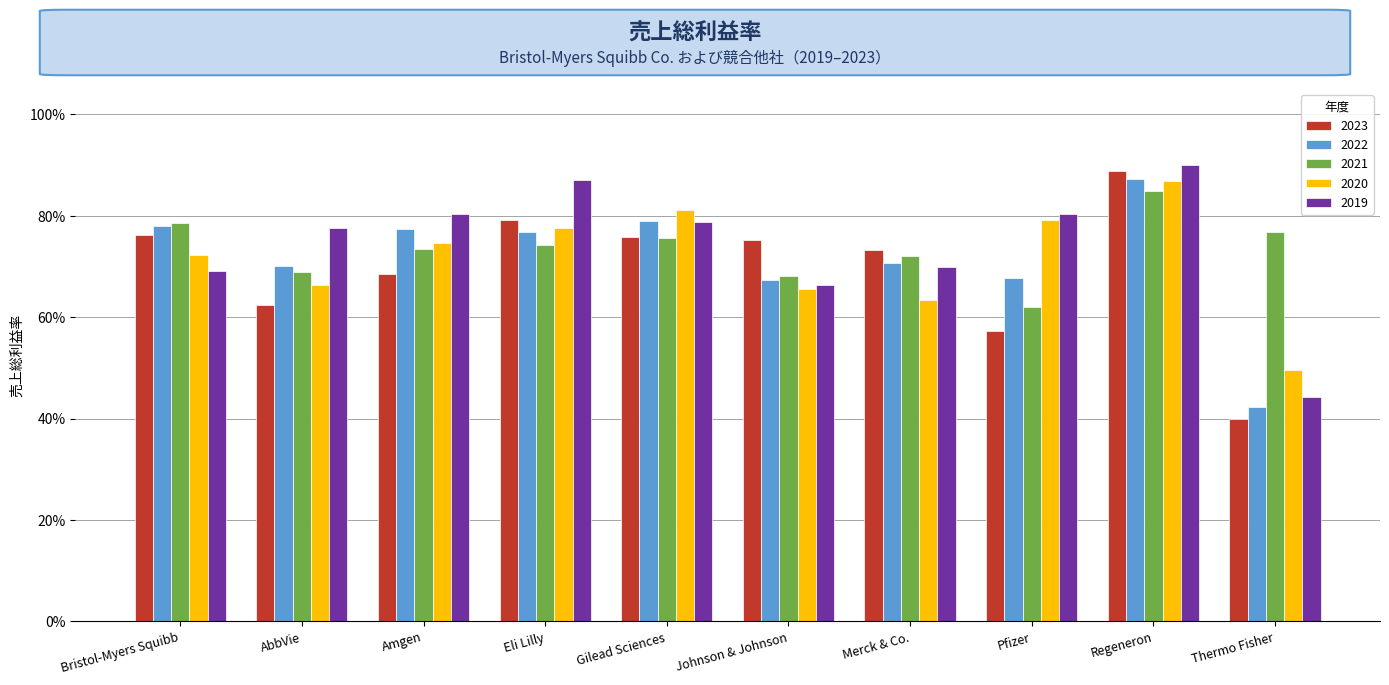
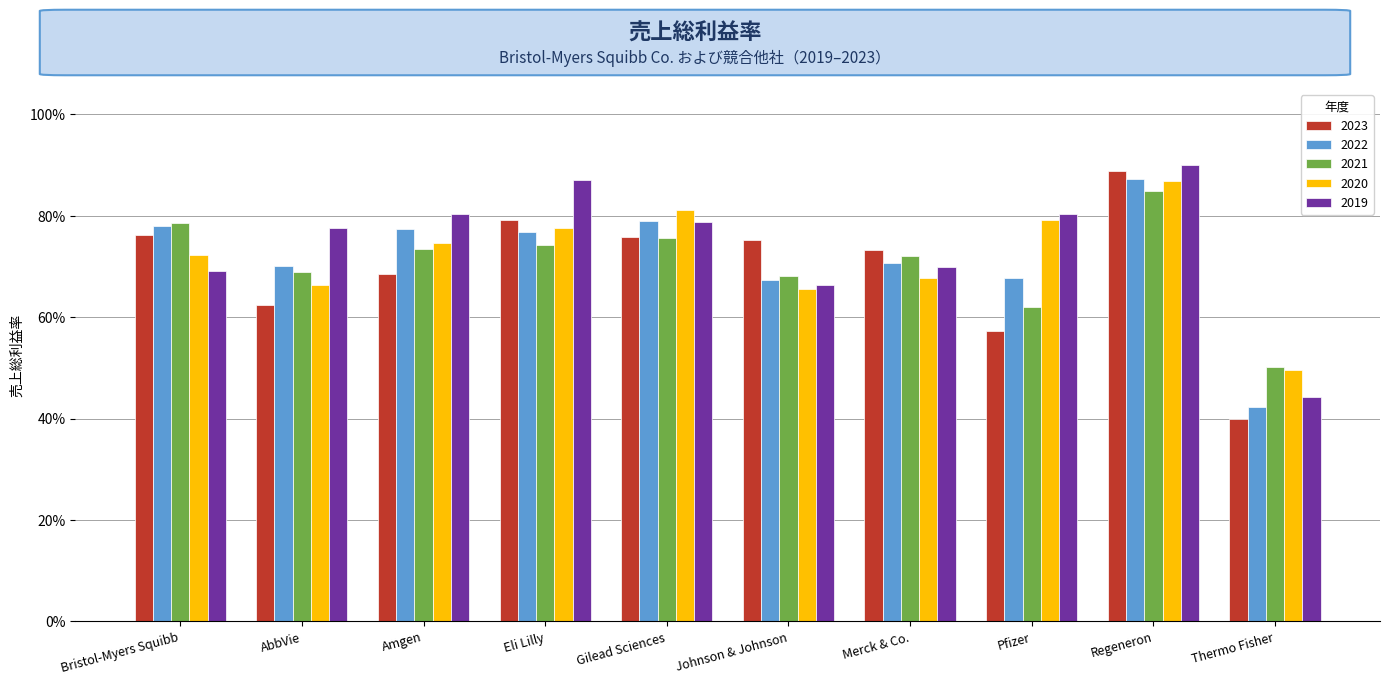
2020, Merck & Co.: 63% -> 68%
2021, Thermo Fisher: 77% -> 50%
